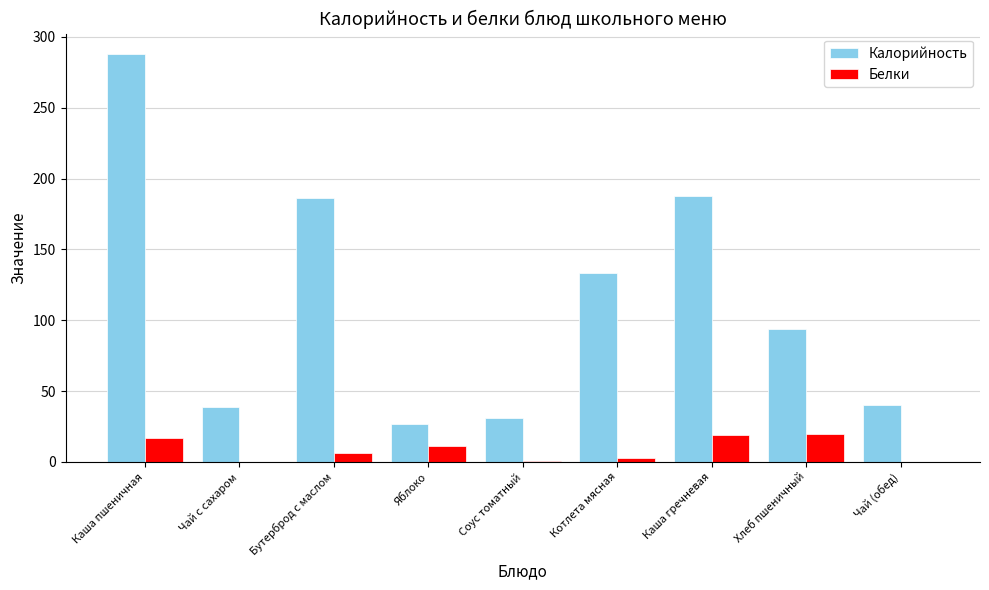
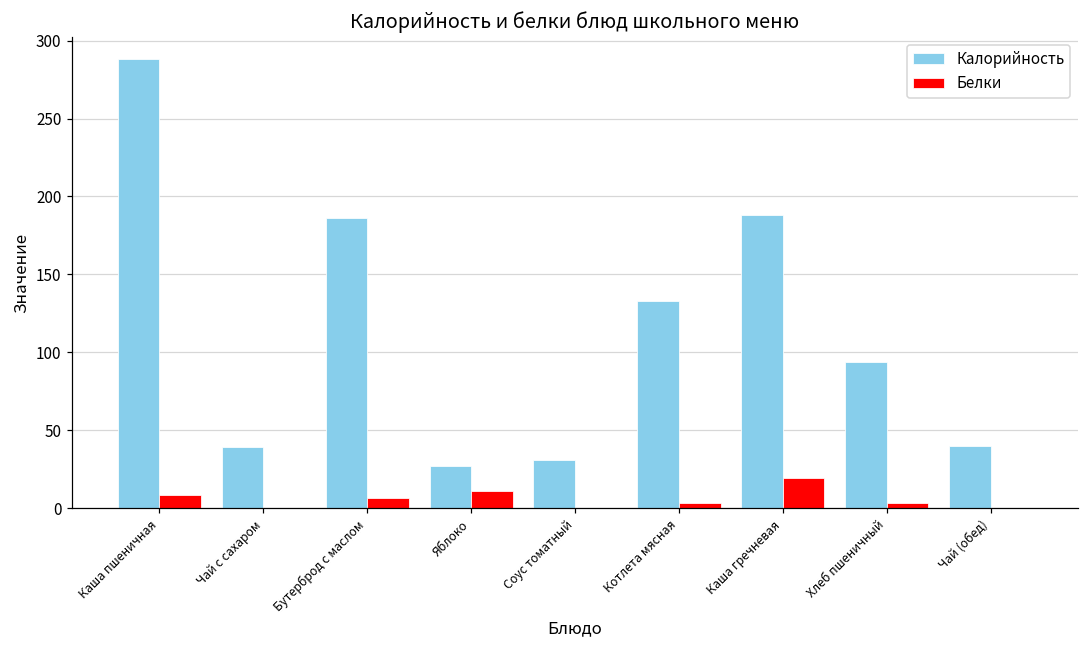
Белки, Каша пшеничная: 17 -> 8
Белки, Хлеб пшеничный: 20 -> 3
